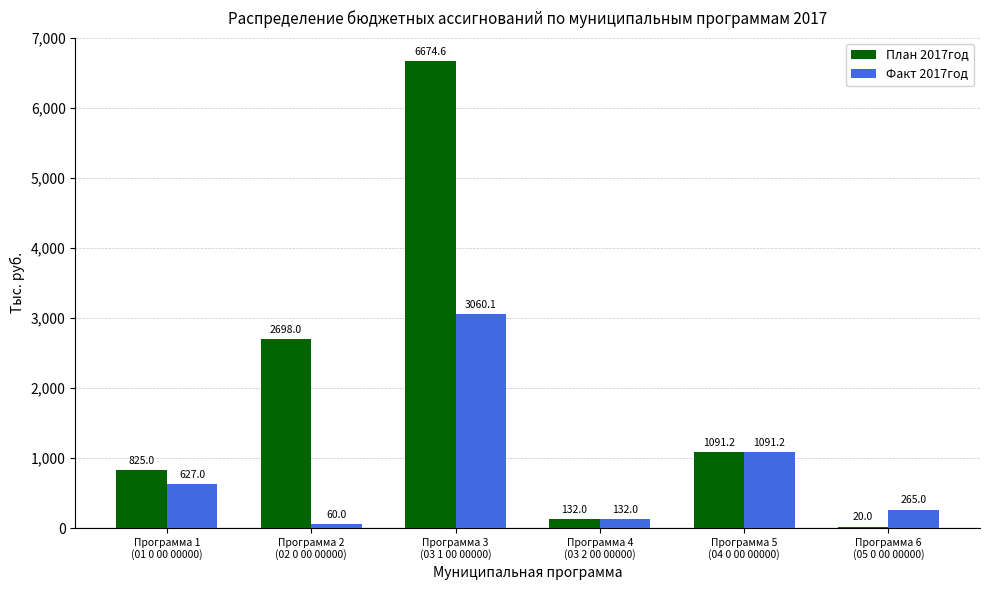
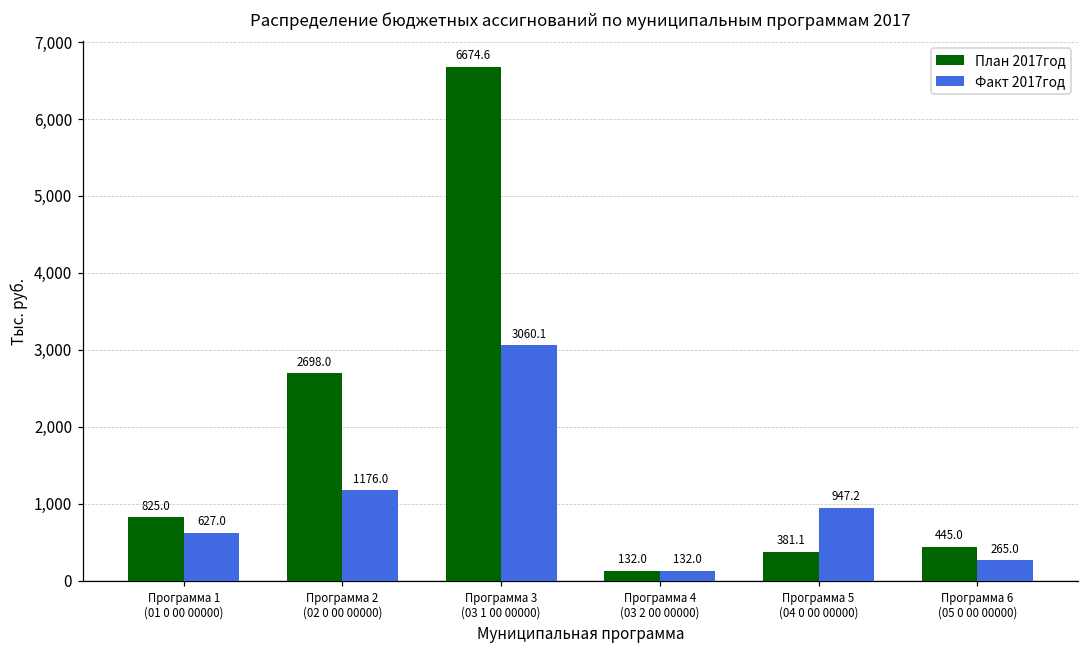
Факт 2017год, Программа 2 (02 0 00 00000): 60.0 -> 1176.0
План 2017год, Программа 5 (04 0 00 00000): 1091.2 -> 381.1
Факт 2017год, Программа 5 (04 0 00 00000): 1091.2 -> 947.2
План 2017год, Программа 6 (05 0 00 00000): 20.0 -> 445.0
